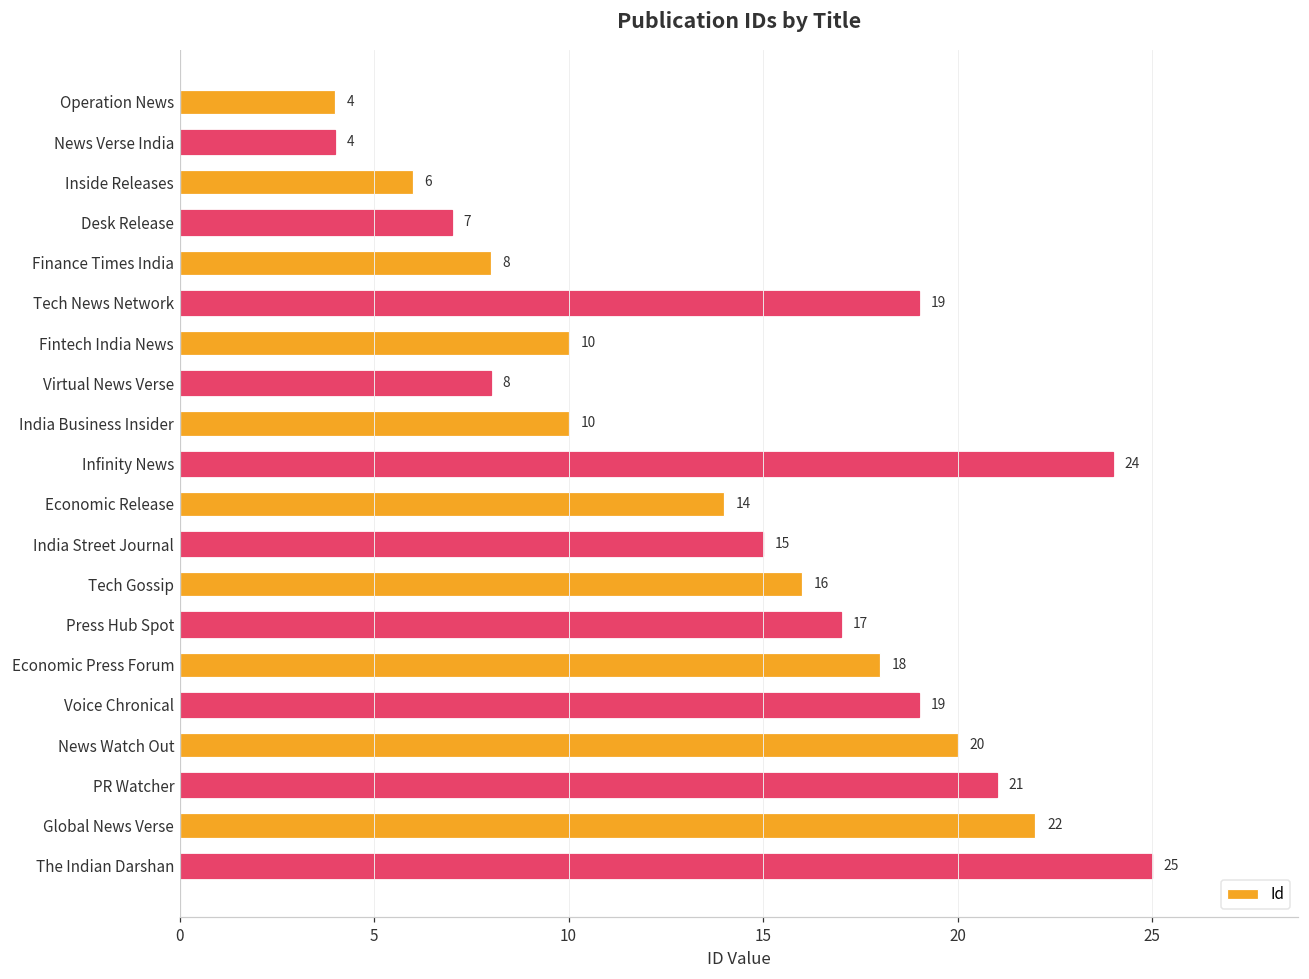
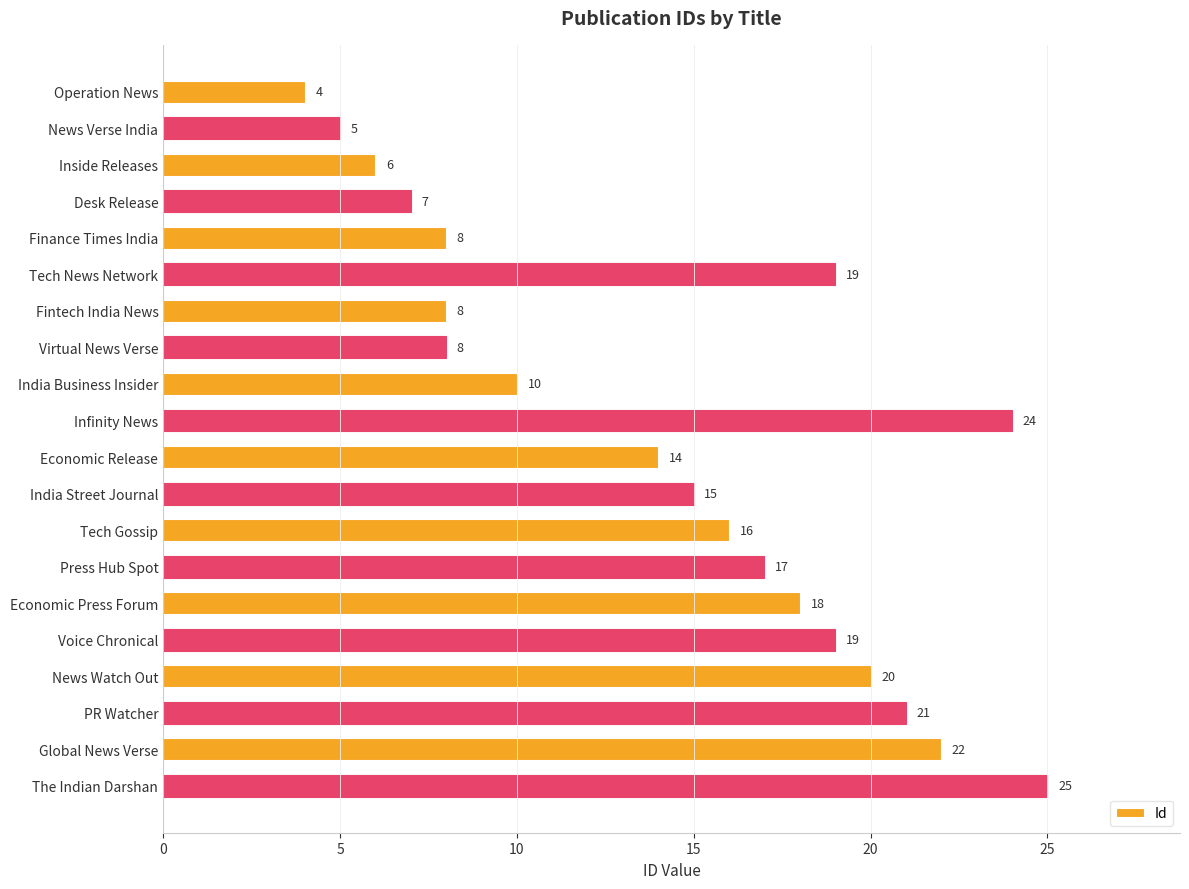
News Verse India: 4 -> 5
Fintech India News: 10 -> 8
